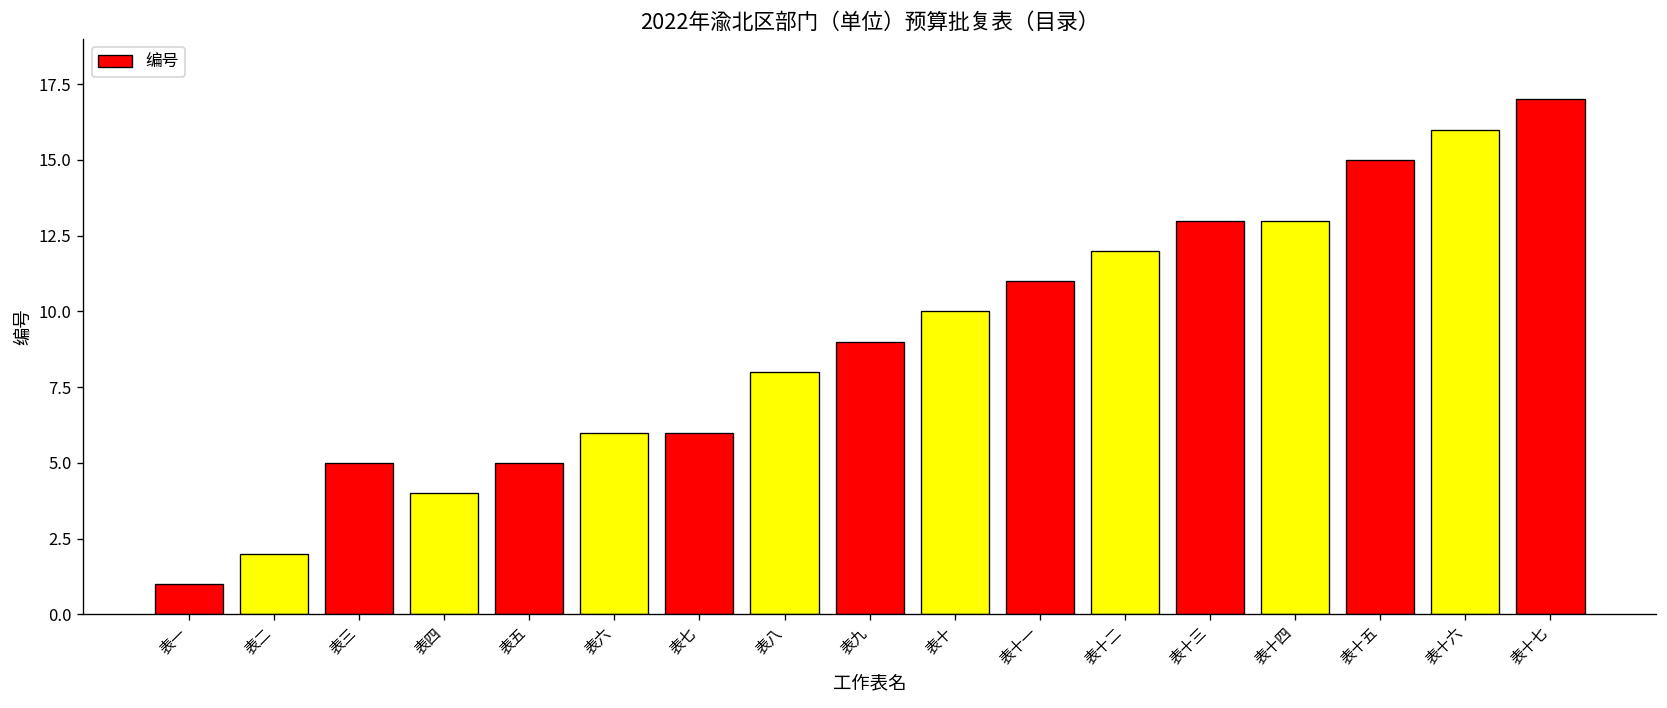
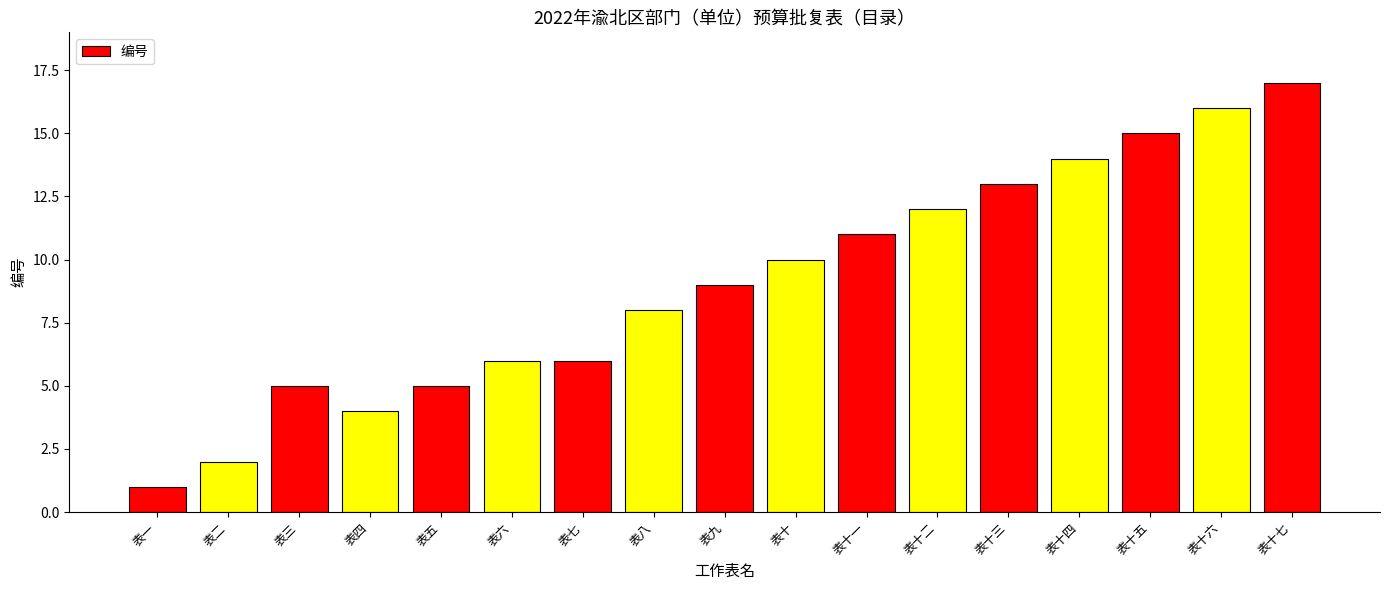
表十四: 13 -> 14
